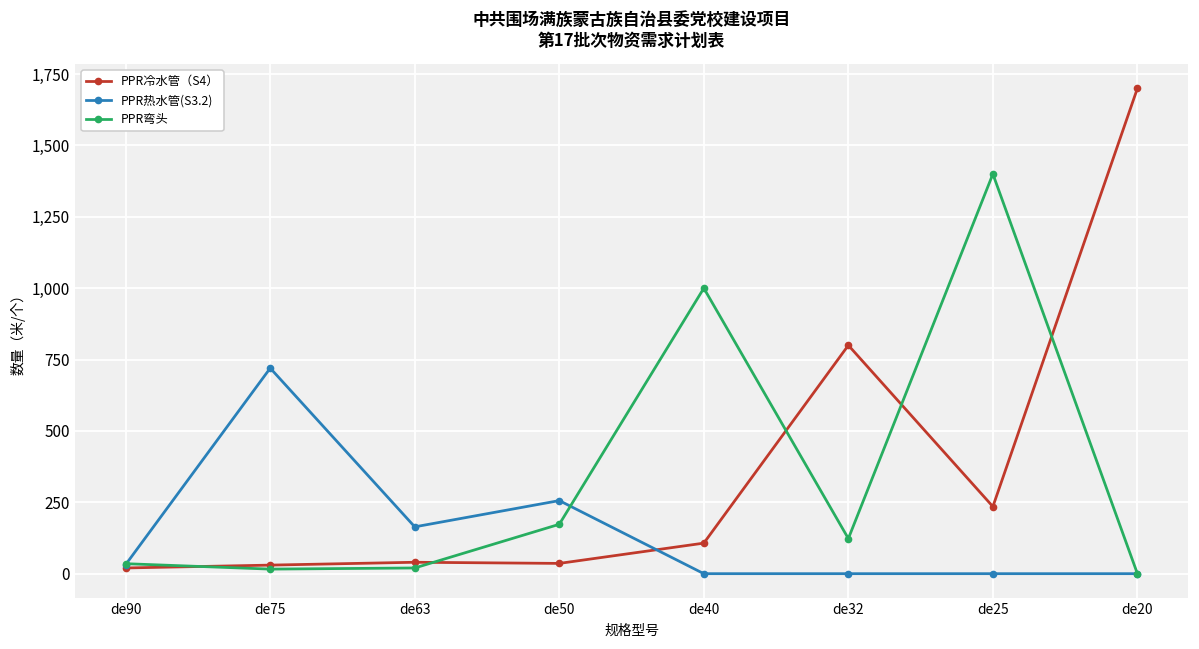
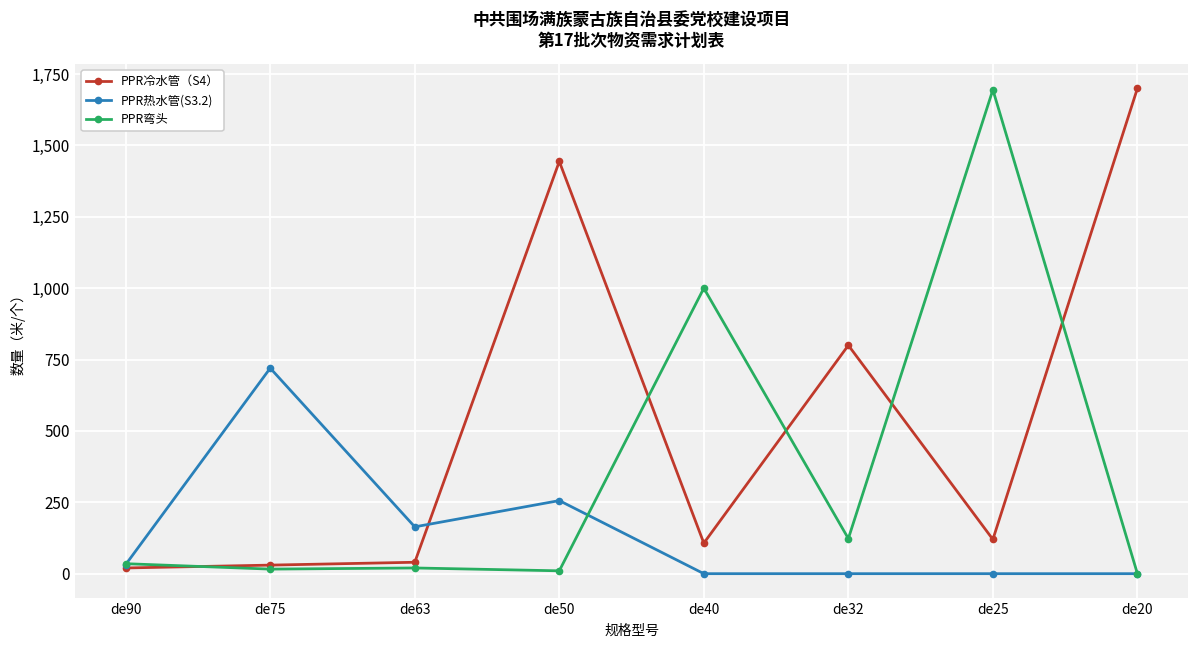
PPR冷水管（S4）, de50: 40 -> 1,440
PPR弯头, de50: 170 -> 10
PPR冷水管（S4）, de25: 240 -> 120
PPR弯头, de25: 1,400 -> 1,700
